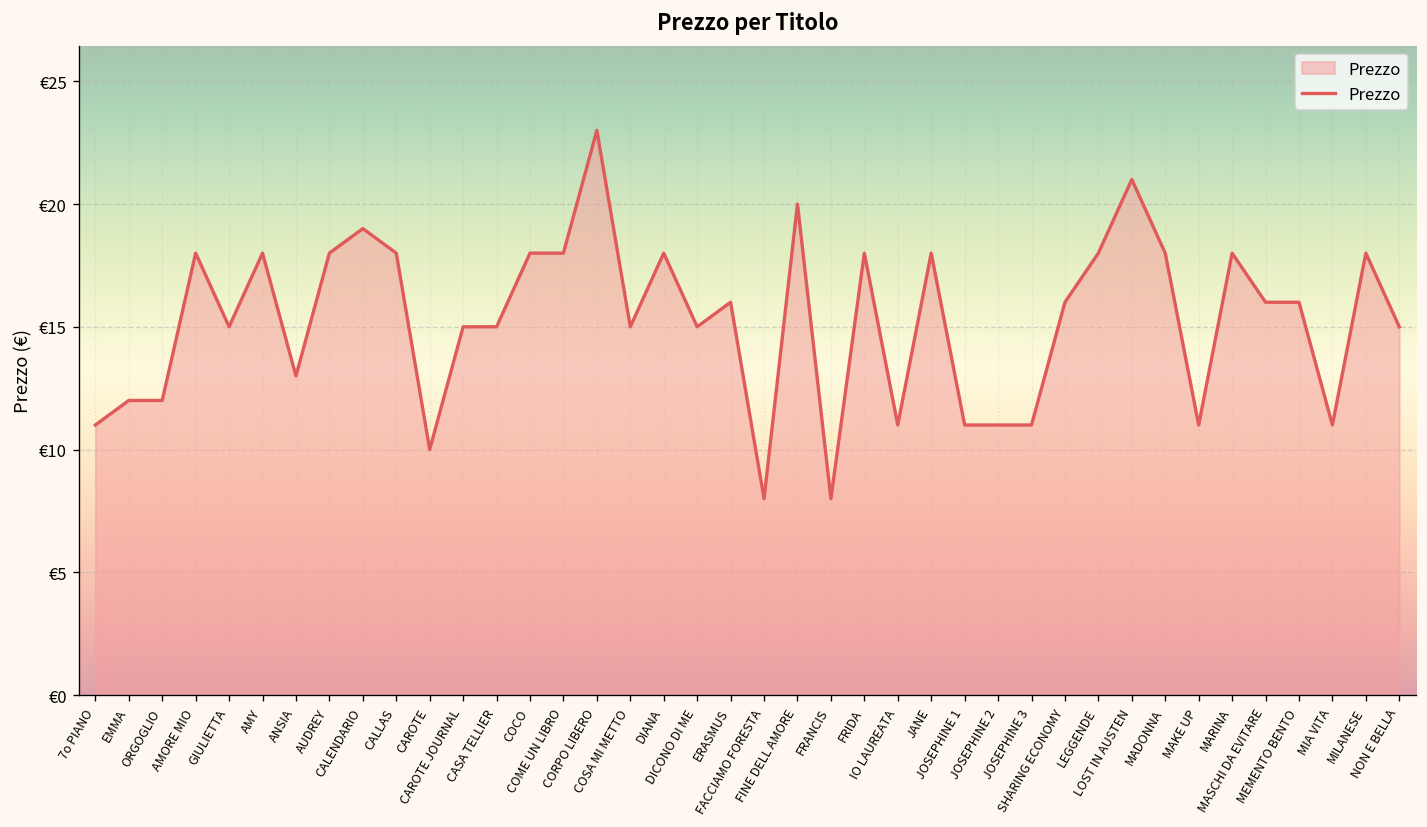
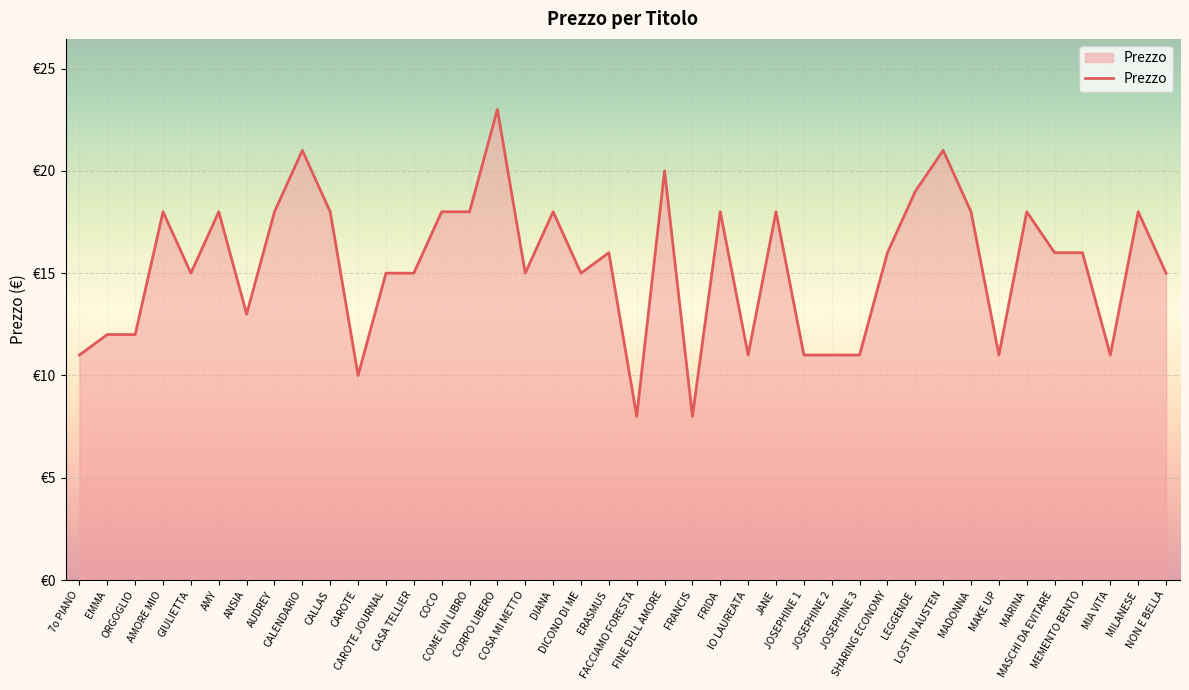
CALENDARIO: €19 -> €21
LEGGENDE: €18 -> €19
